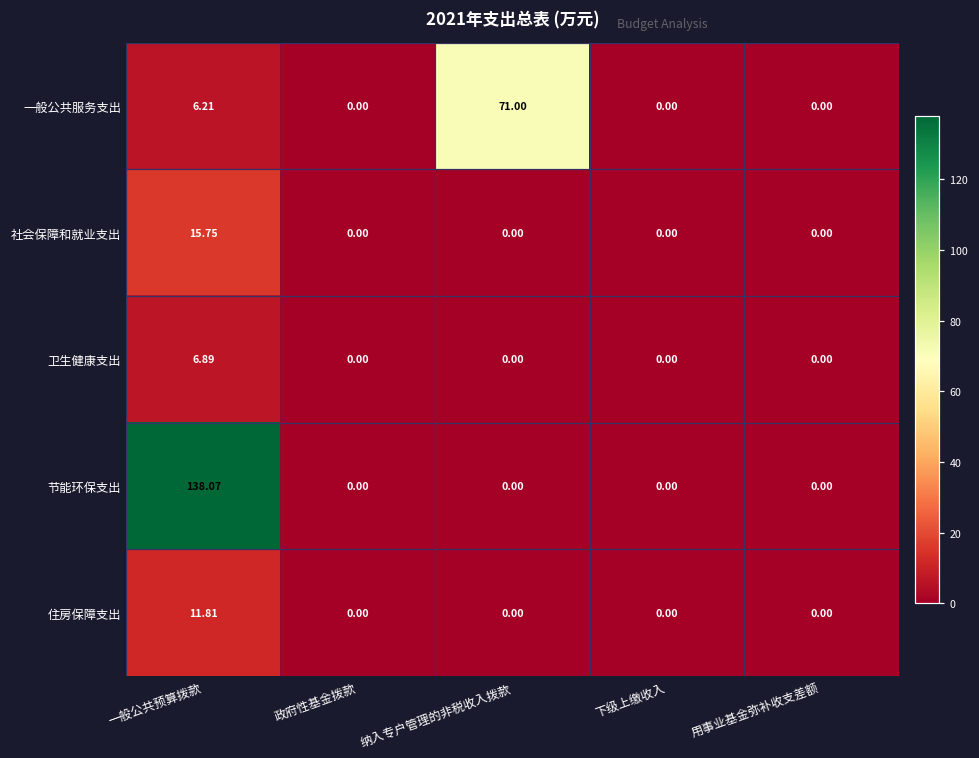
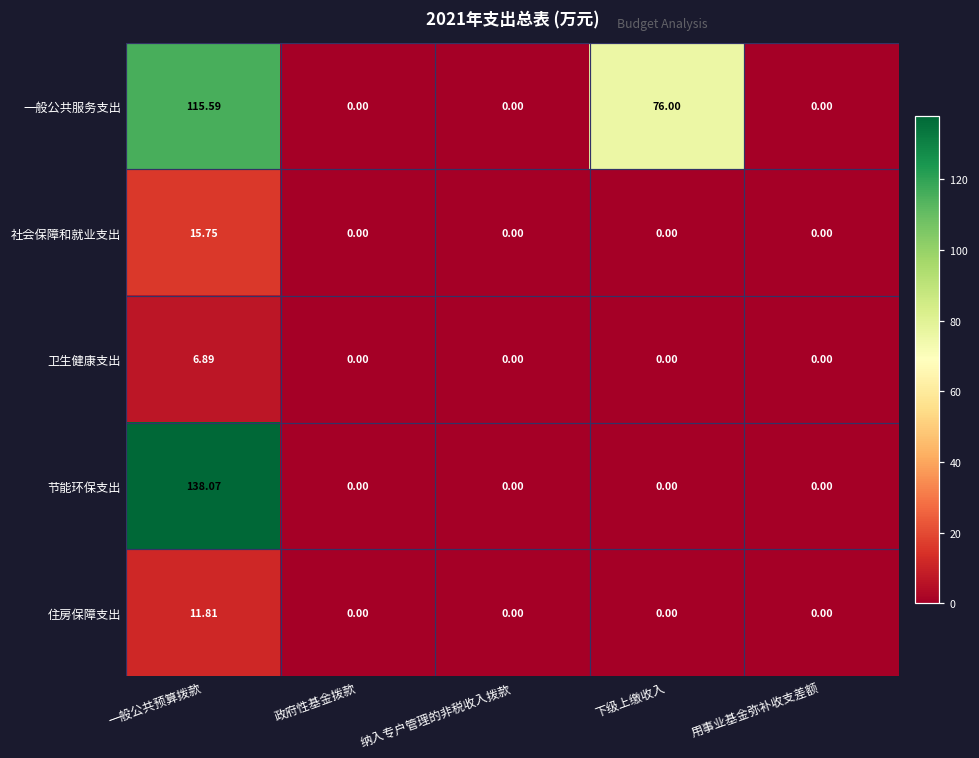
一般公共服务支出, 一般公共预算拨款: 6.21 -> 115.59
一般公共服务支出, 纳入专户管理的非税收入拨款: 71.00 -> 0.00
一般公共服务支出, 下级上缴收入: 0.00 -> 76.00
